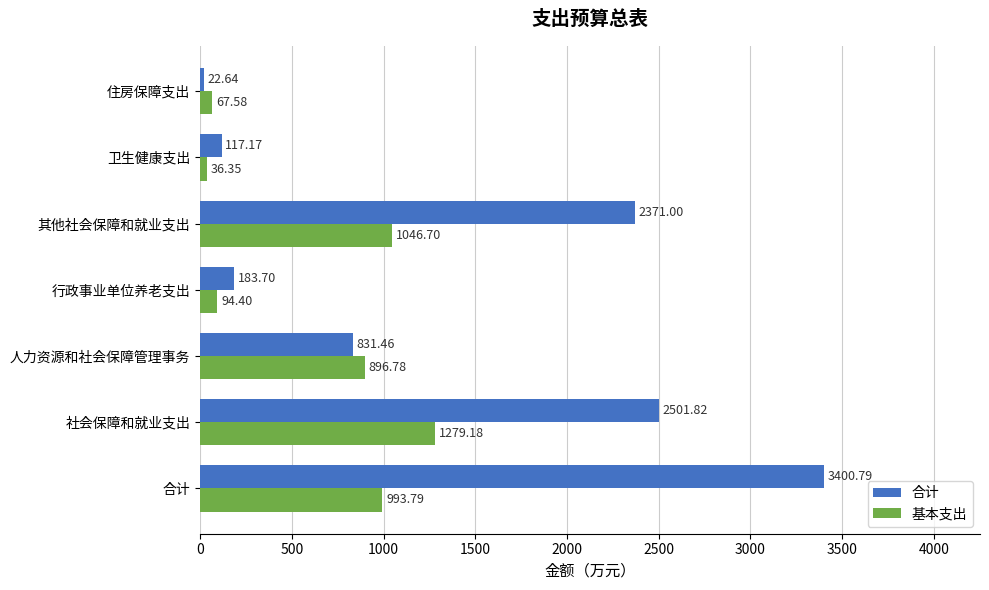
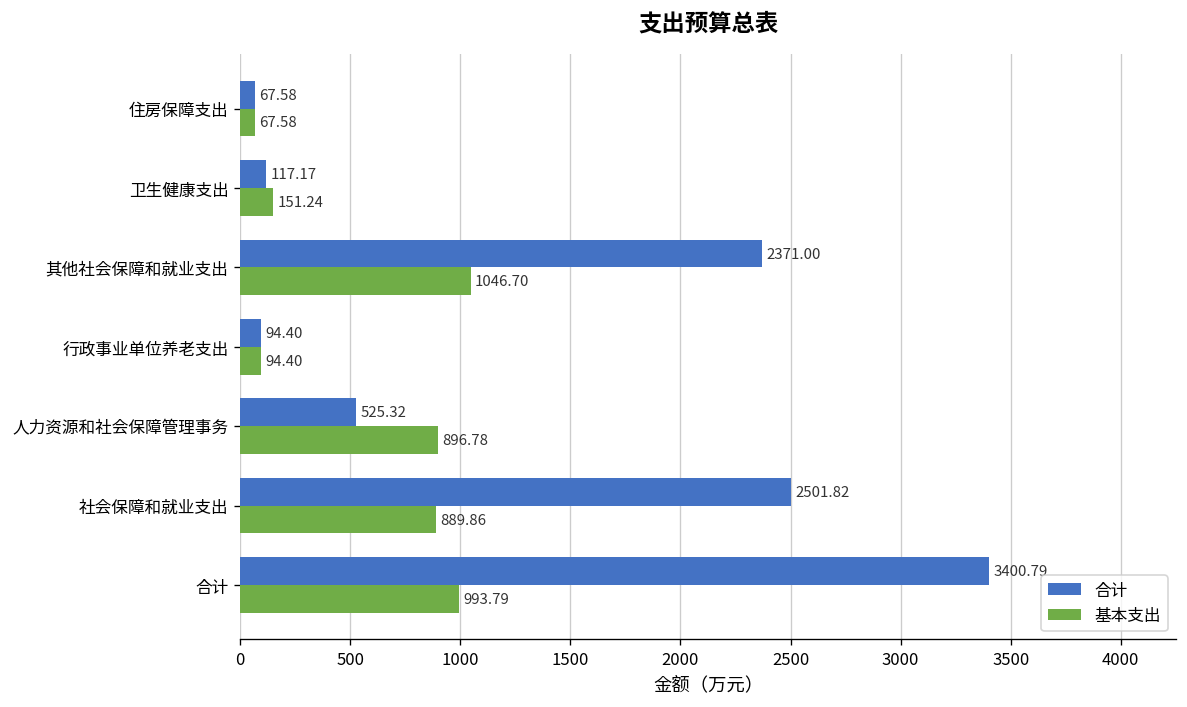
合计, 住房保障支出: 22.64 -> 67.58
基本支出, 卫生健康支出: 36.35 -> 151.24
合计, 行政事业单位养老支出: 183.70 -> 94.40
合计, 人力资源和社会保障管理事务: 831.46 -> 525.32
基本支出, 社会保障和就业支出: 1279.18 -> 889.86
